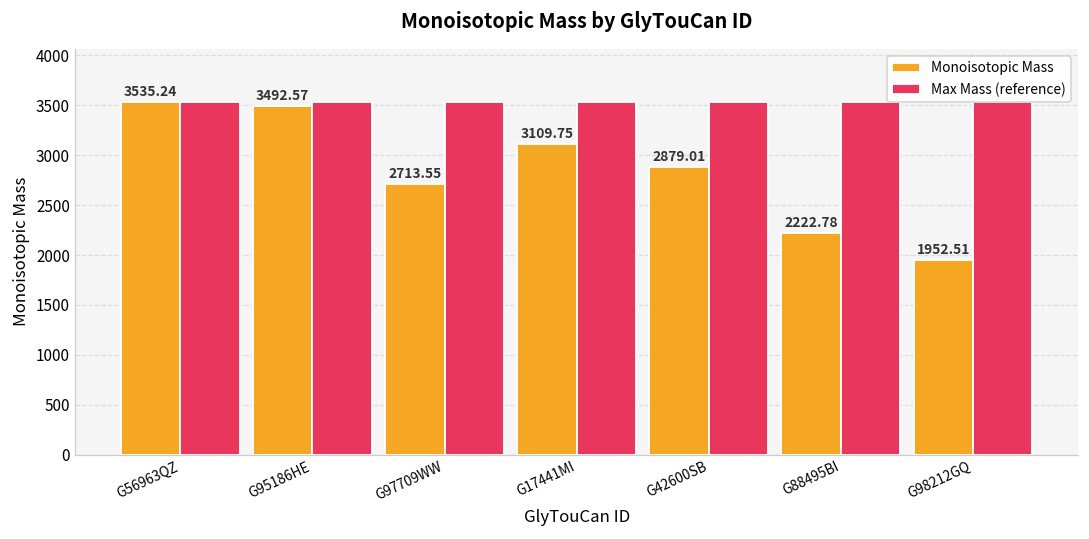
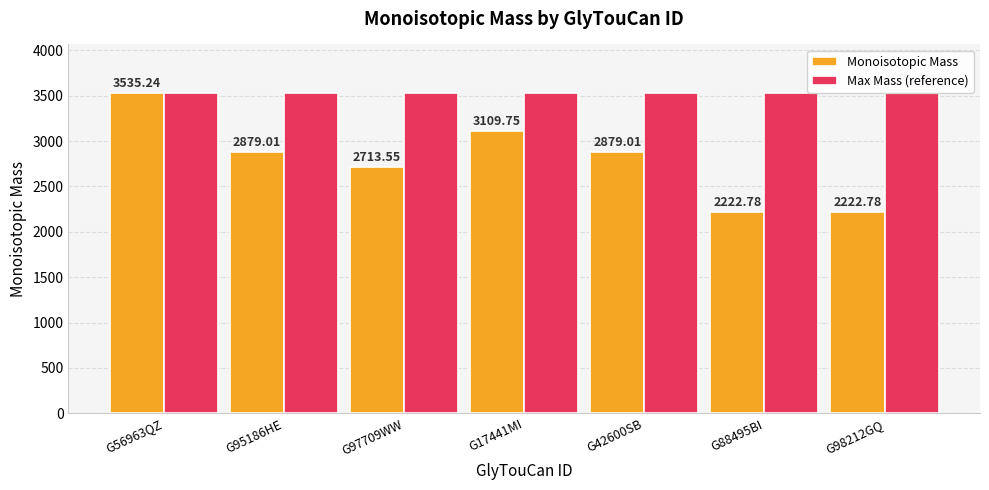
Monoisotopic Mass, G95186HE: 3492.57 -> 2879.01
Monoisotopic Mass, G98212GQ: 1952.51 -> 2222.78
